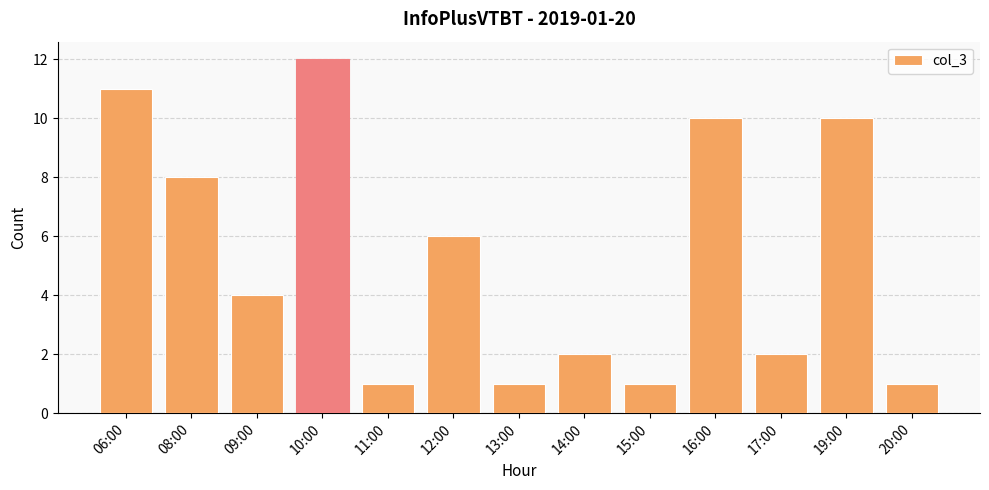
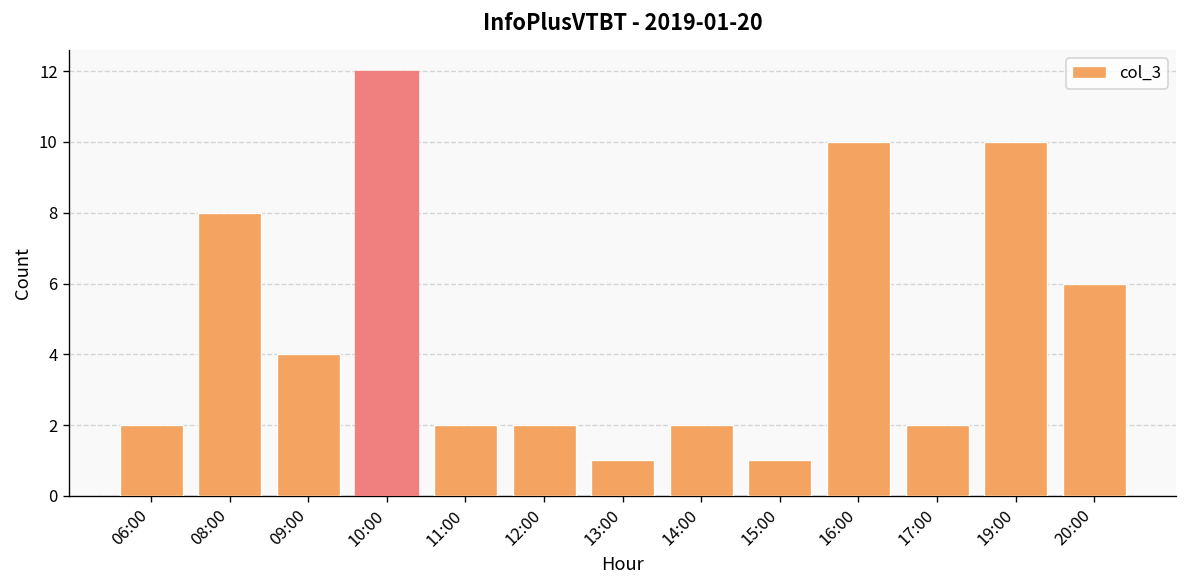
06:00: 11 -> 2
11:00: 1 -> 2
12:00: 6 -> 2
20:00: 1 -> 6
